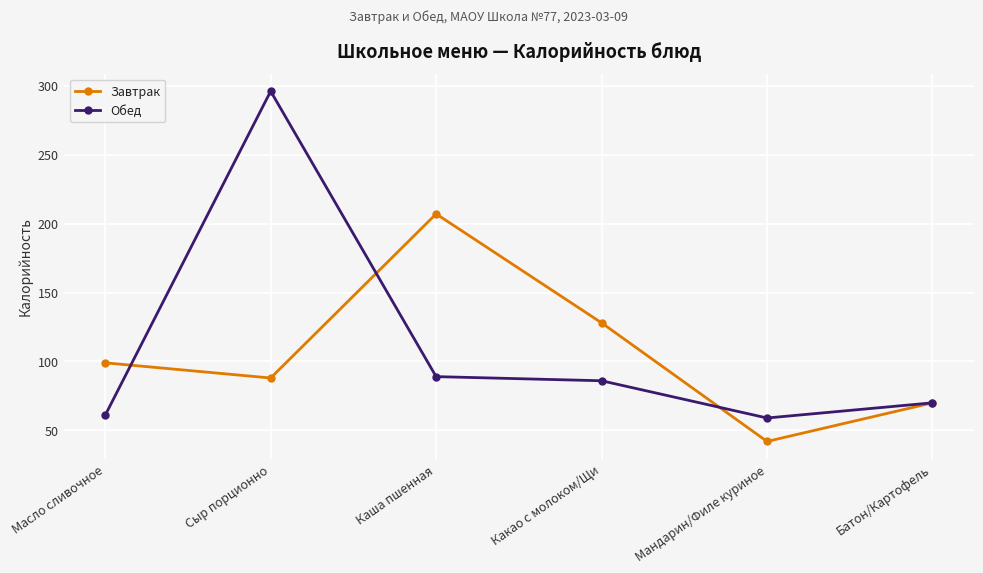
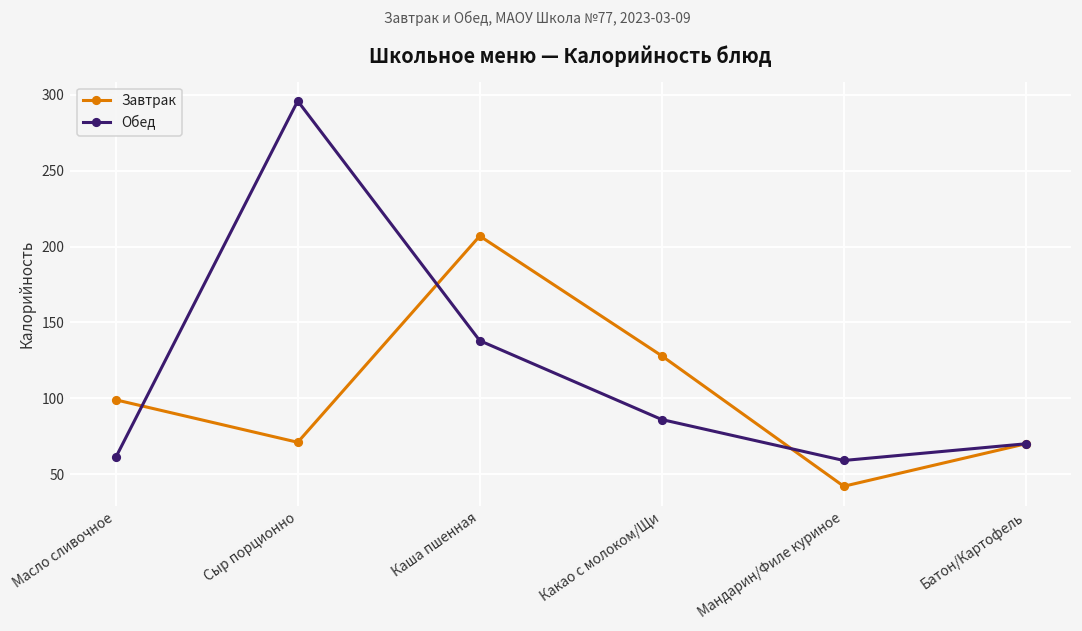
Завтрак, Сыр порционно: 88 -> 71
Обед, Каша пшенная: 89 -> 138
